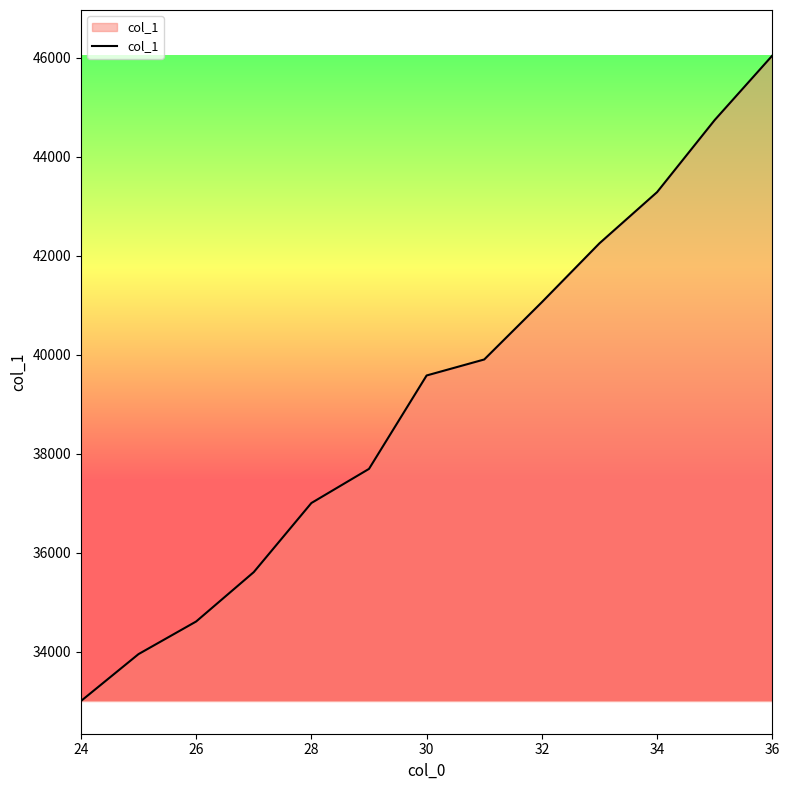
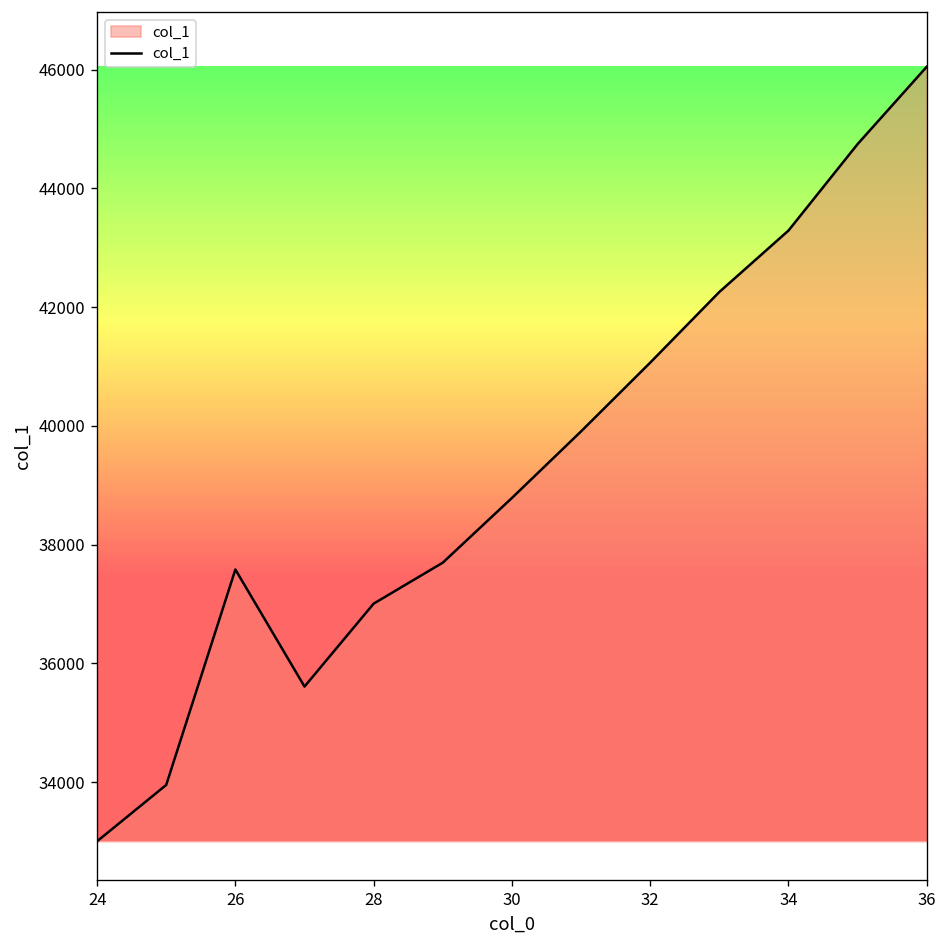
26: 34600 -> 37600
30: 39600 -> 38800
